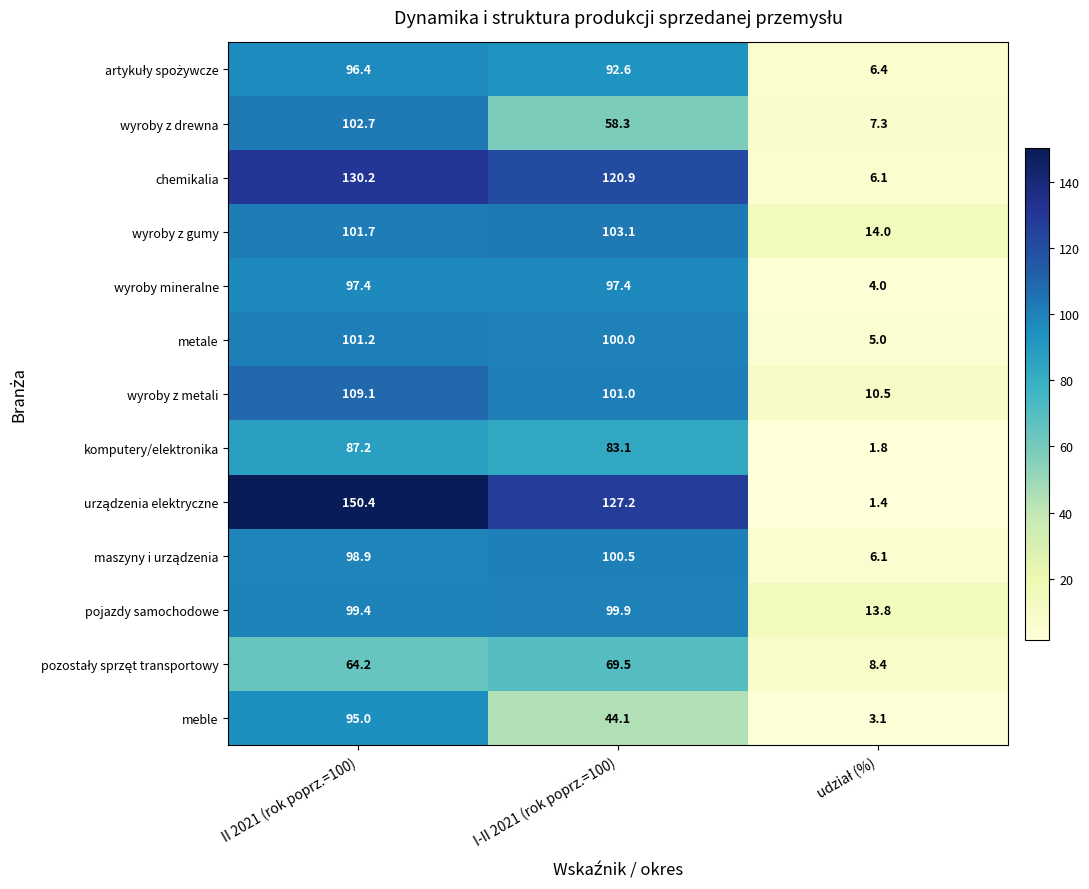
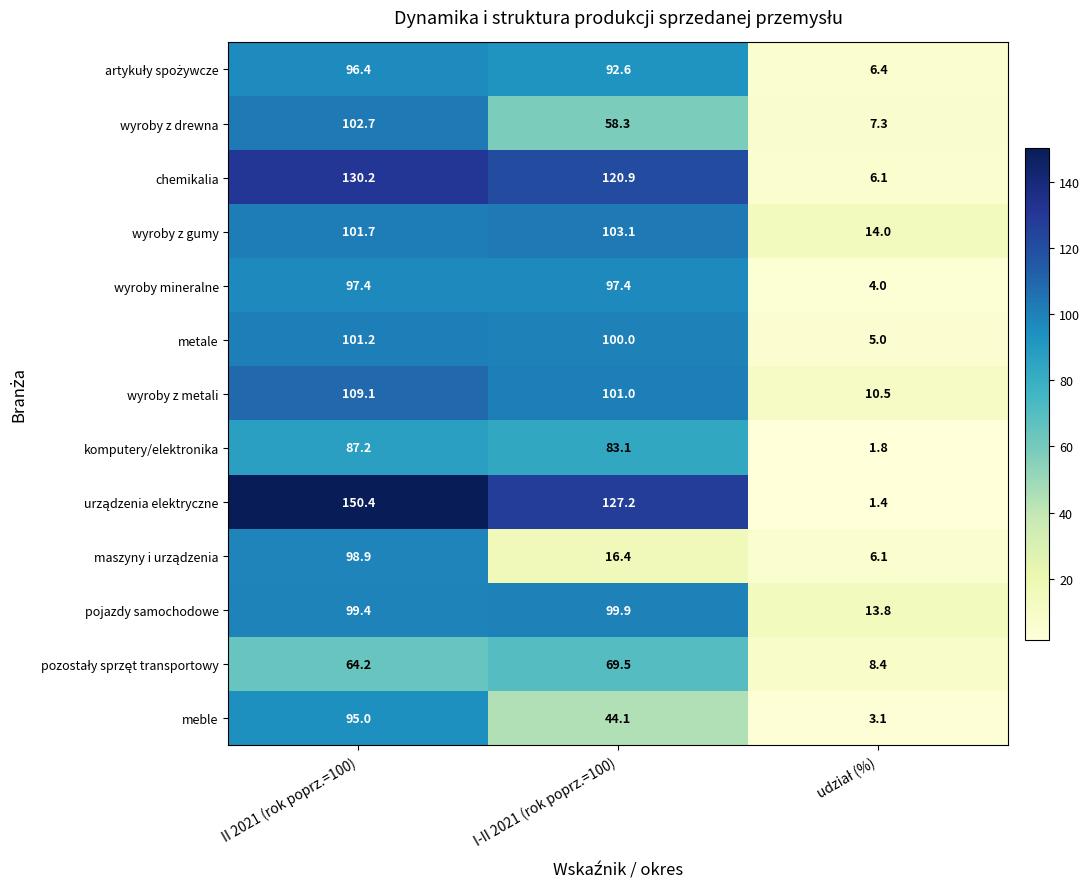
maszyny i urządzenia, I-II 2021 (rok poprz.=100): 100.5 -> 16.4
